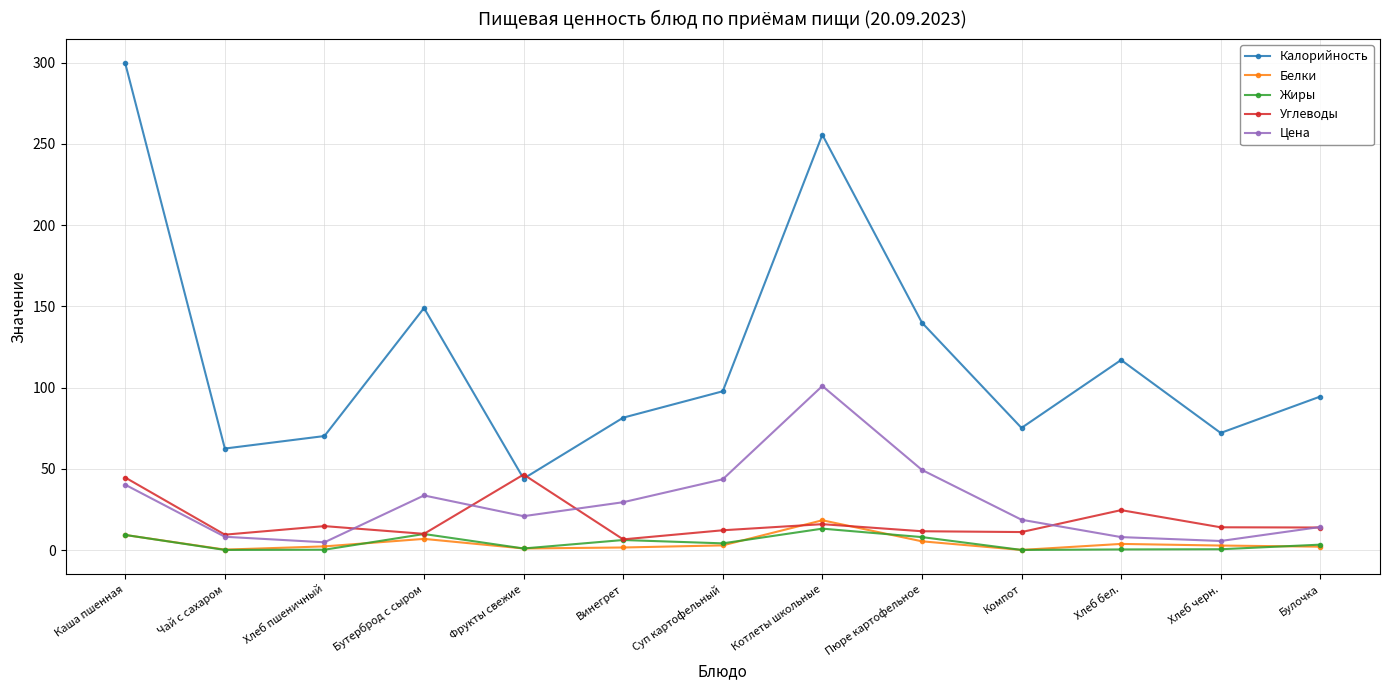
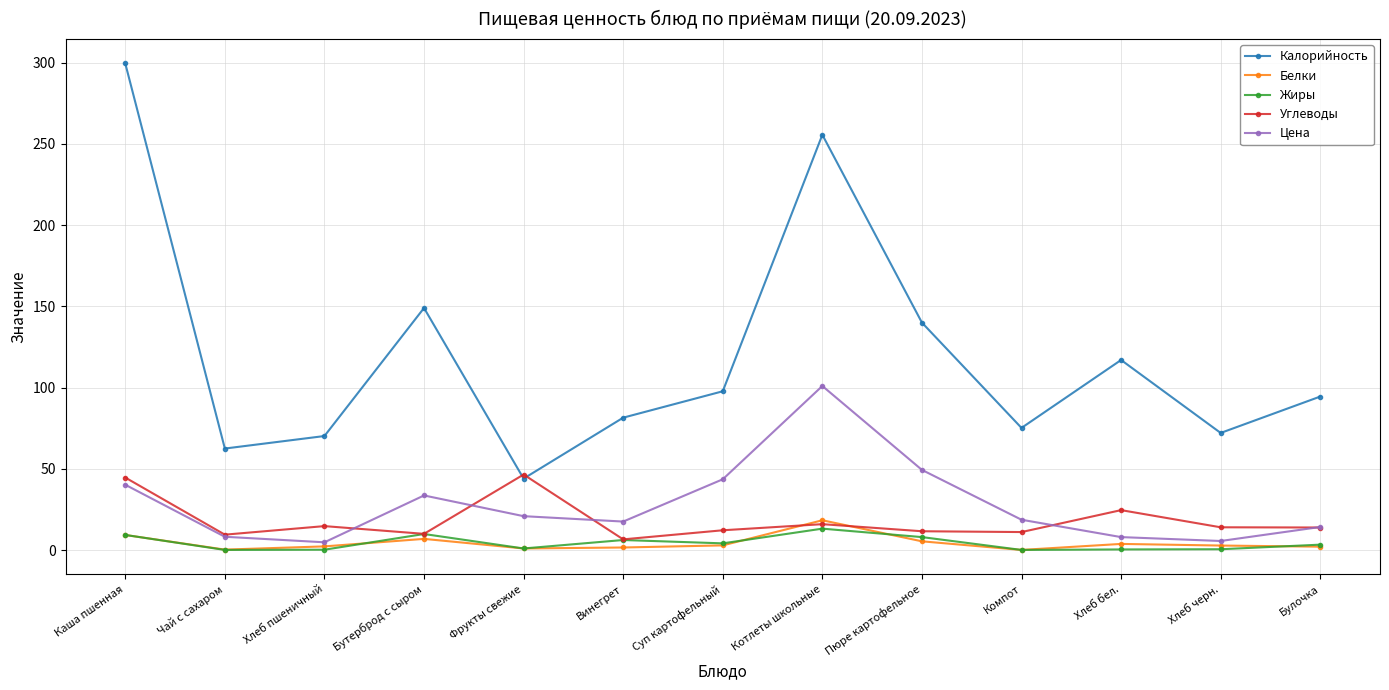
Цена, Винегрет: 29 -> 18
